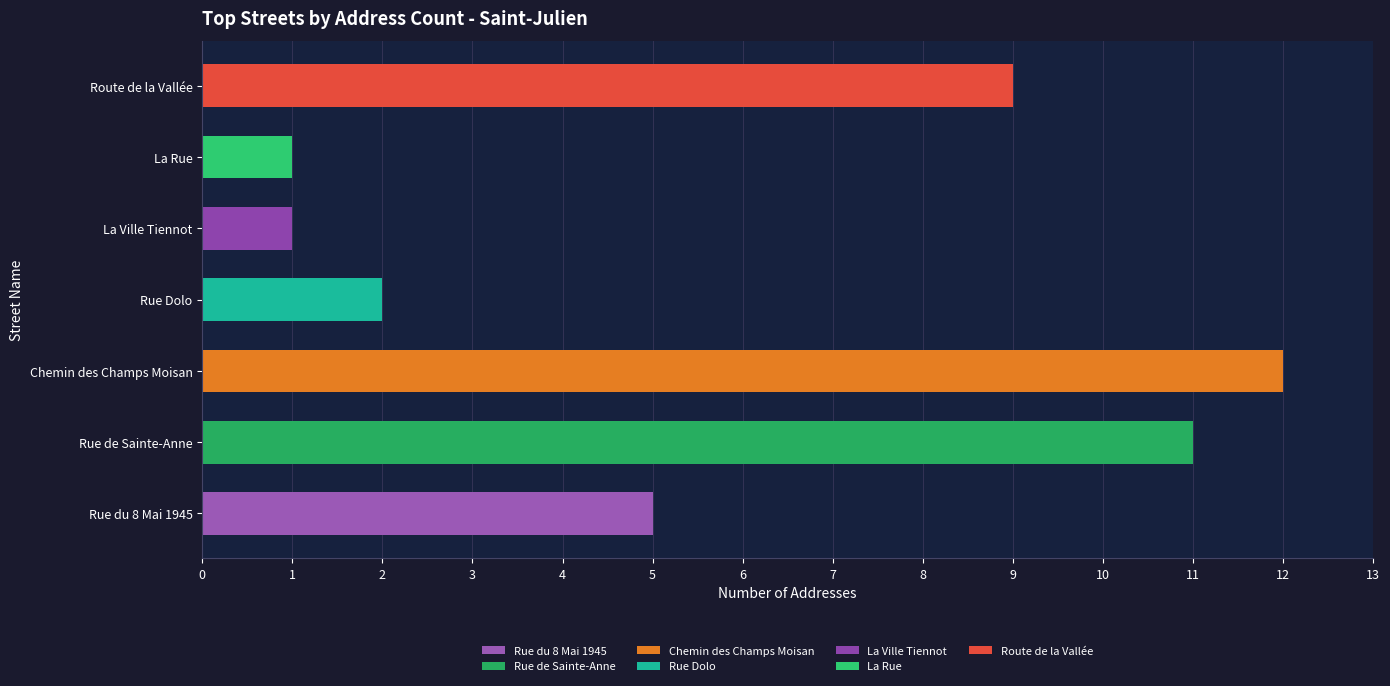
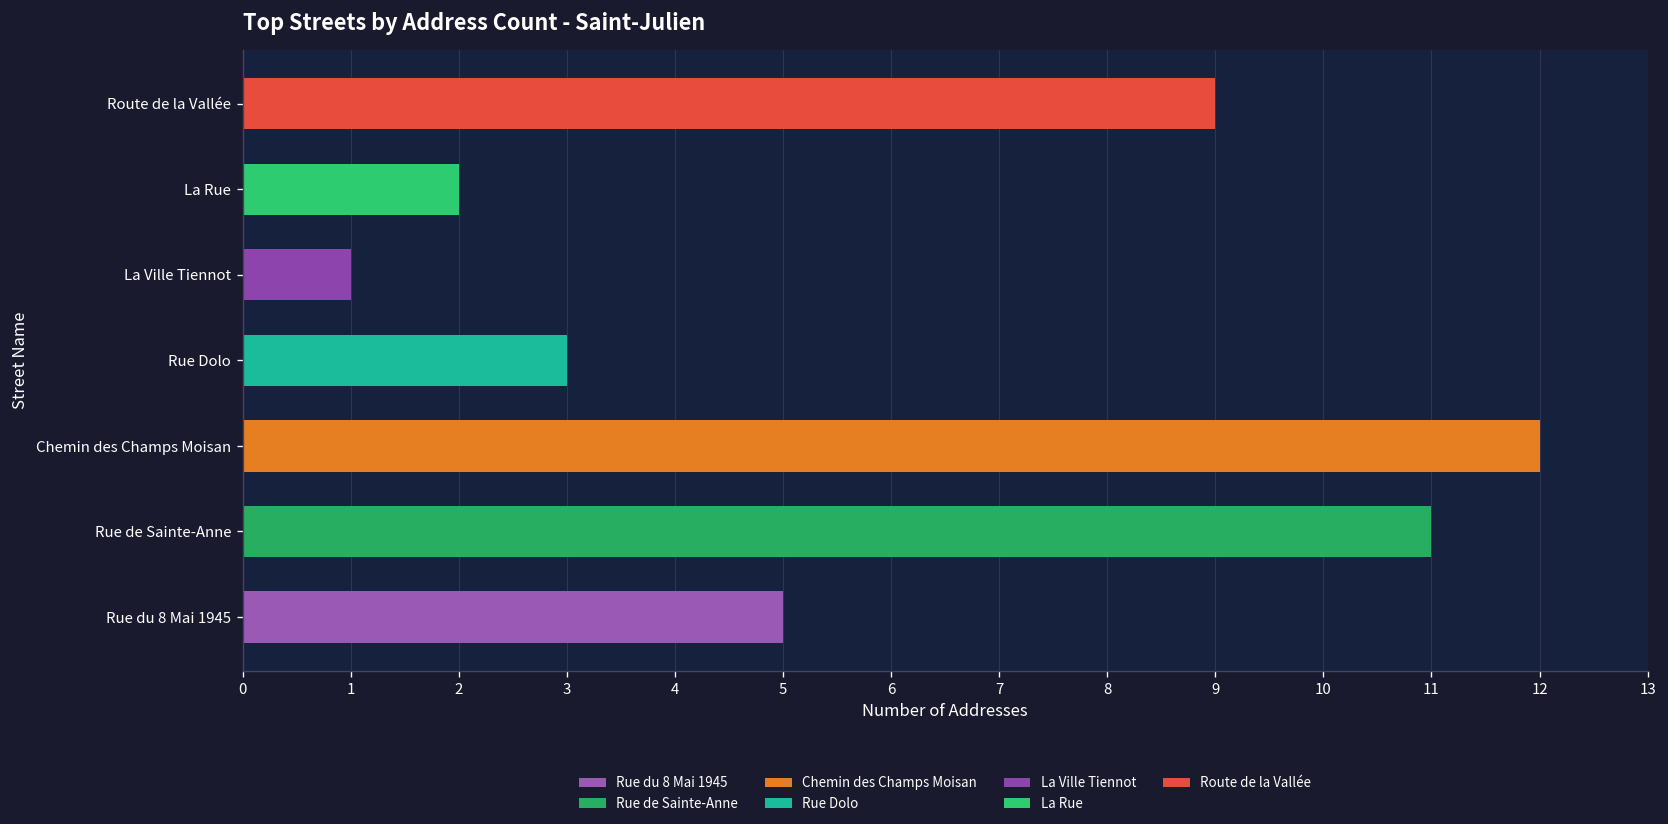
La Rue: 1 -> 2
Rue Dolo: 2 -> 3
